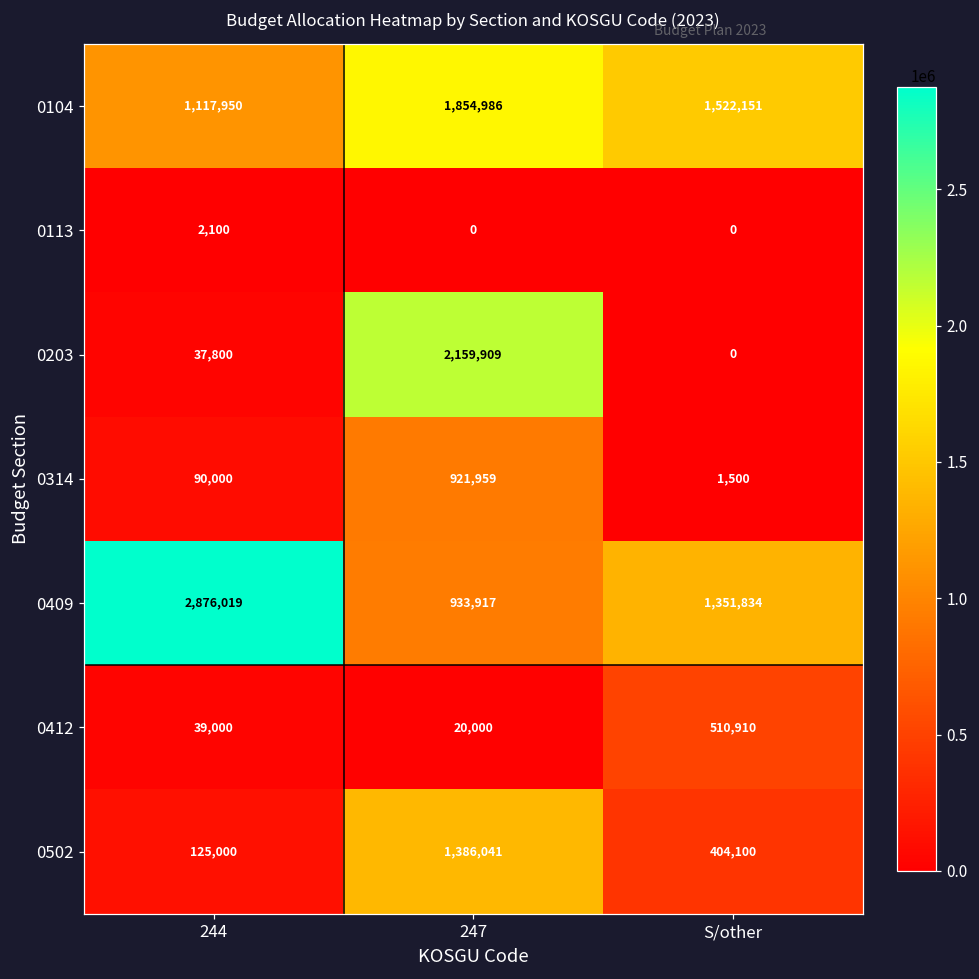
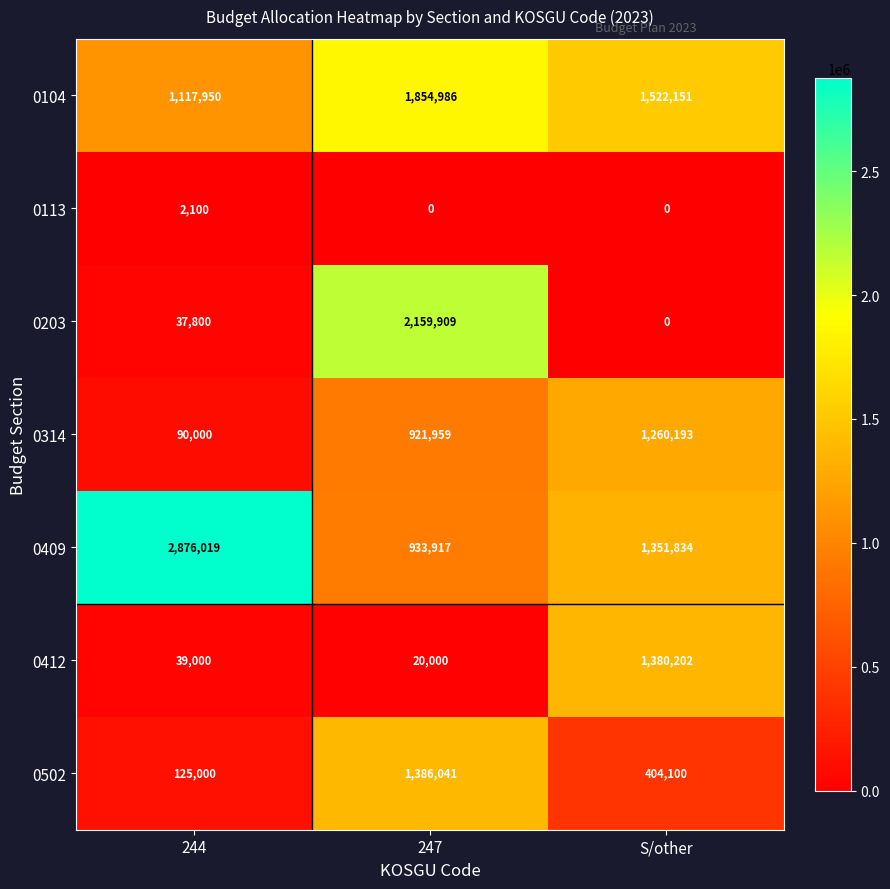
0314, S/other: 1,500 -> 1,260,193
0412, S/other: 510,910 -> 1,380,202
